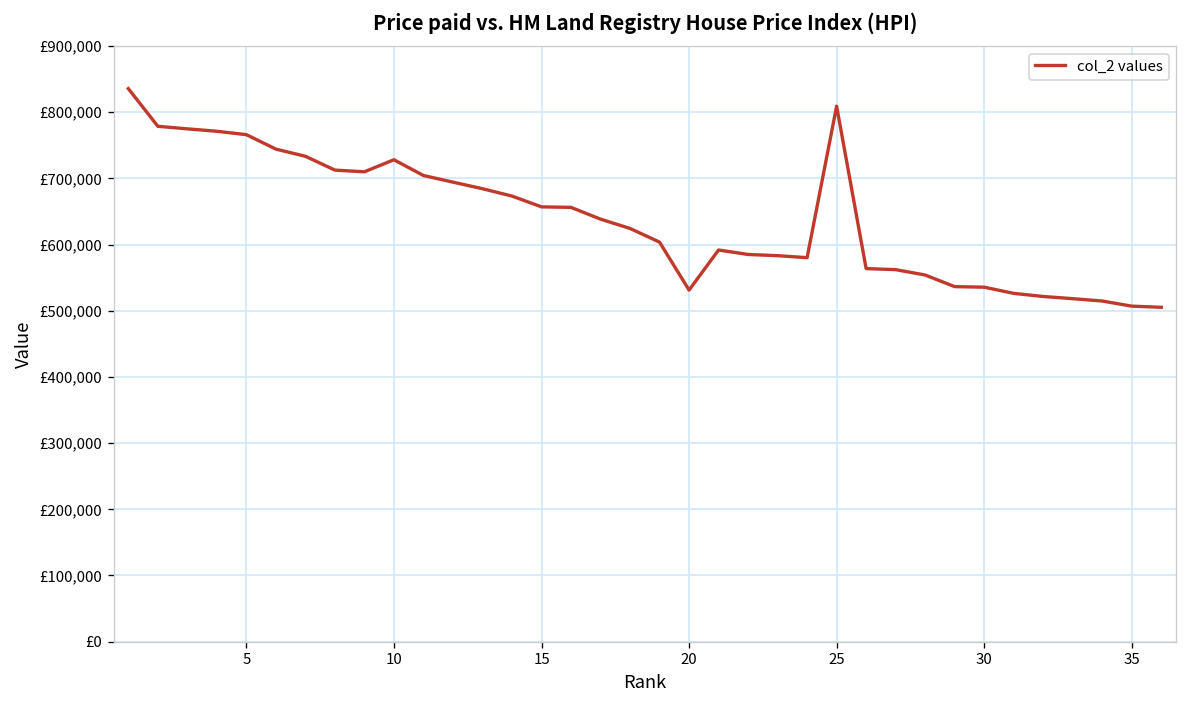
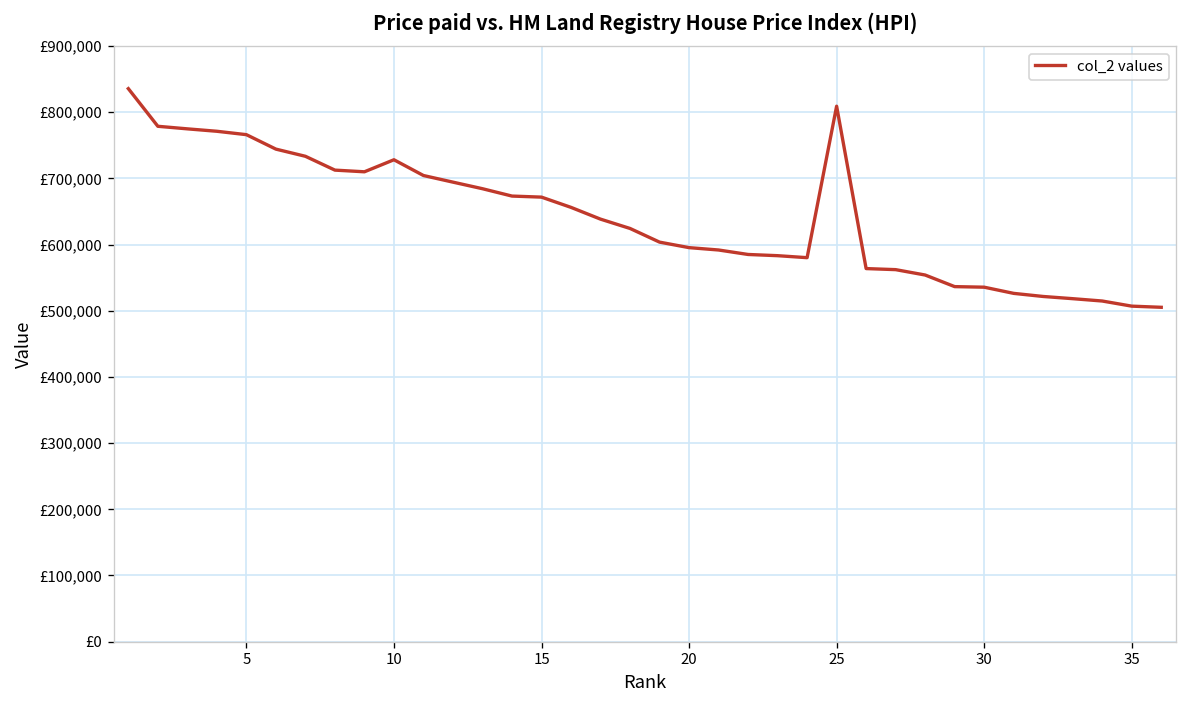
15: £660,000 -> £670,000
20: £530,000 -> £600,000
